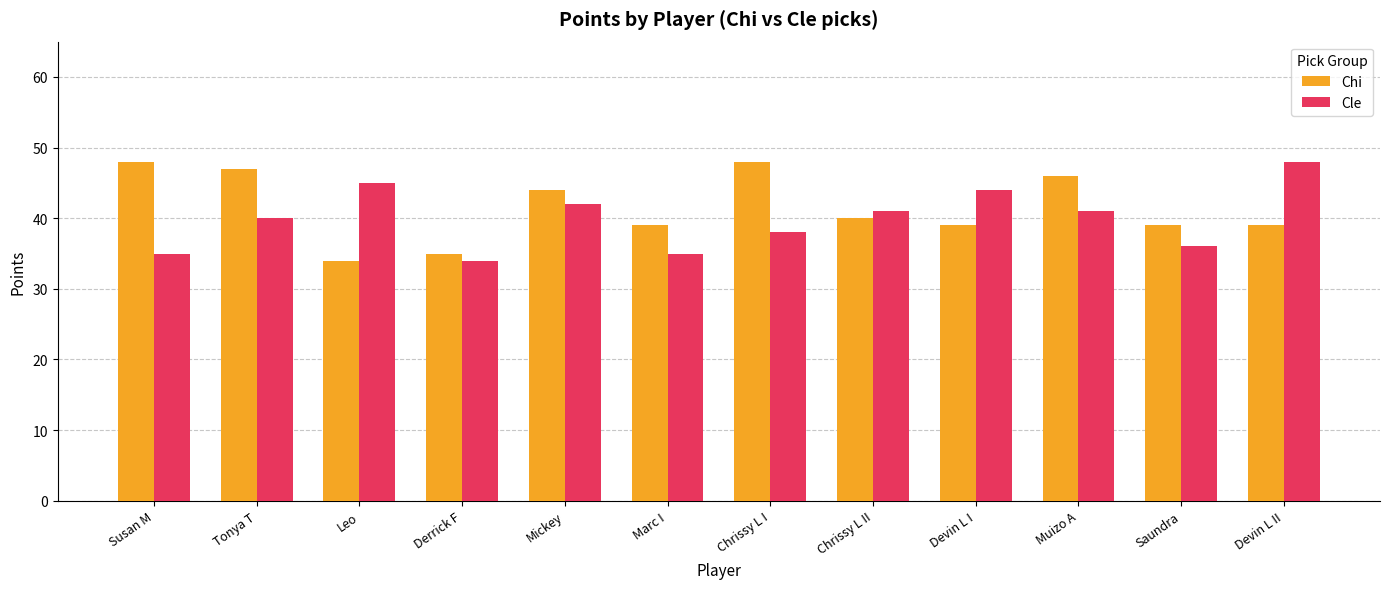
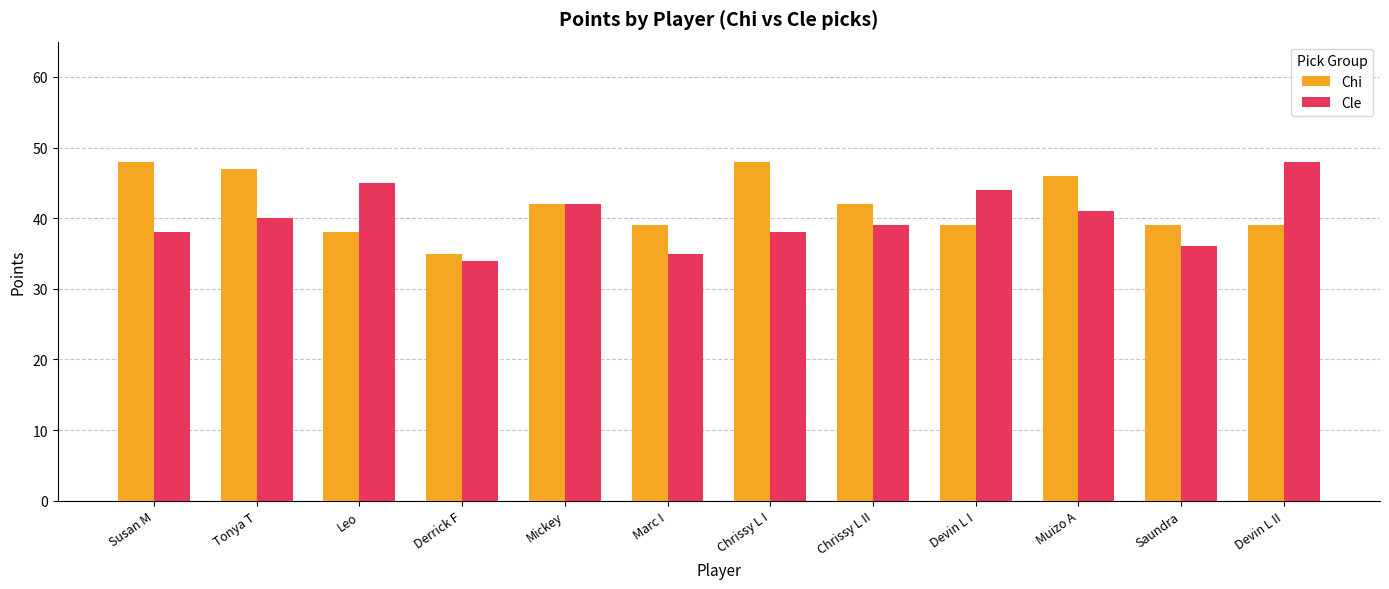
Cle, Susan M: 35 -> 38
Chi, Leo: 34 -> 38
Chi, Mickey: 44 -> 42
Chi, Chrissy L II: 40 -> 42
Cle, Chrissy L II: 41 -> 39
